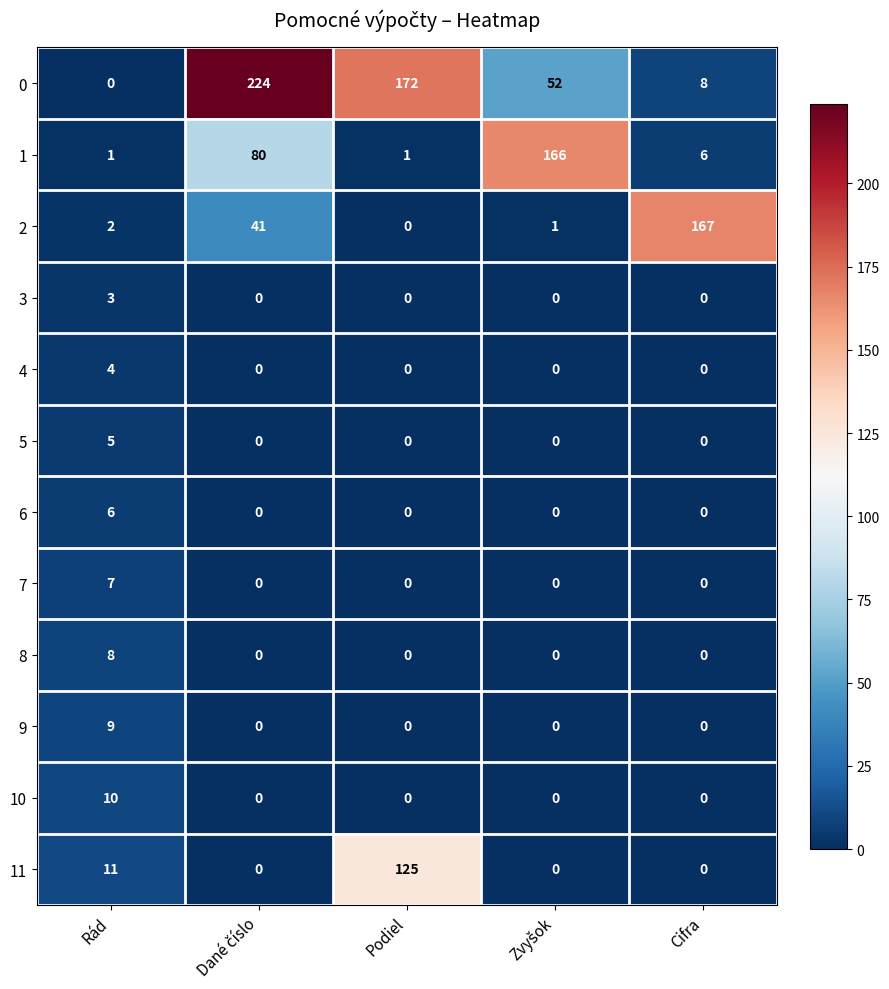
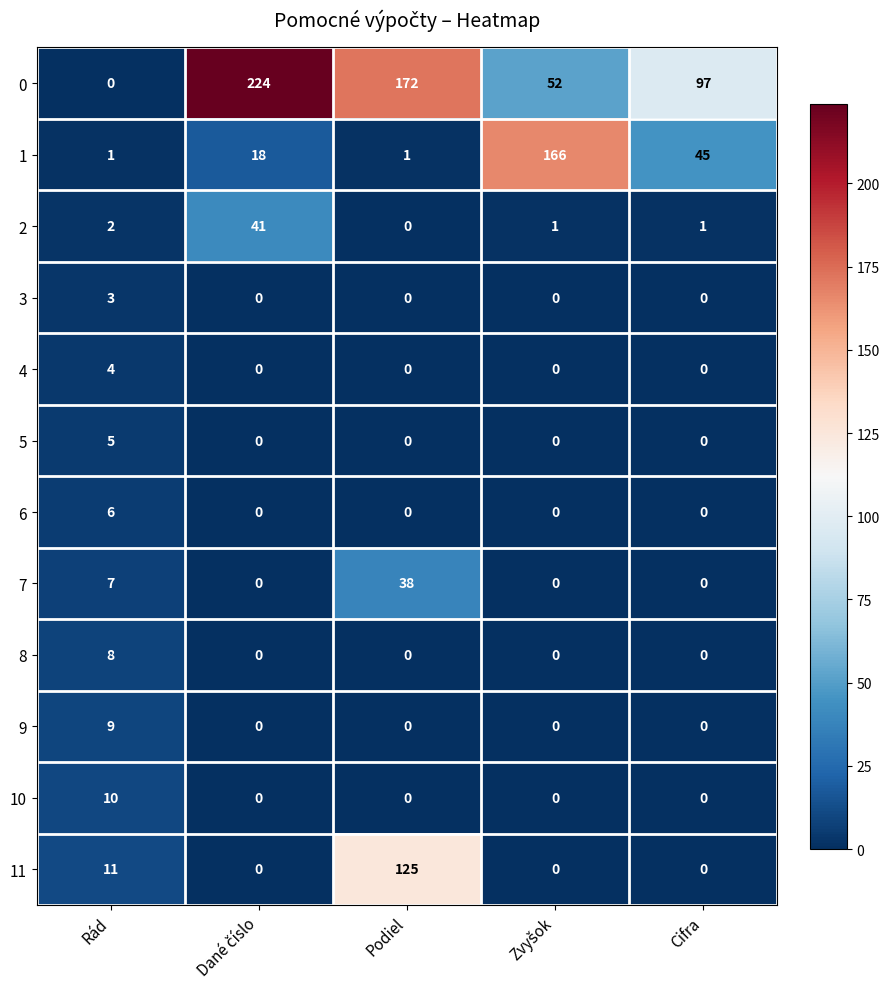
0, Cifra: 8 -> 97
1, Dané číslo: 80 -> 18
1, Cifra: 6 -> 45
2, Cifra: 167 -> 1
7, Podiel: 0 -> 38
